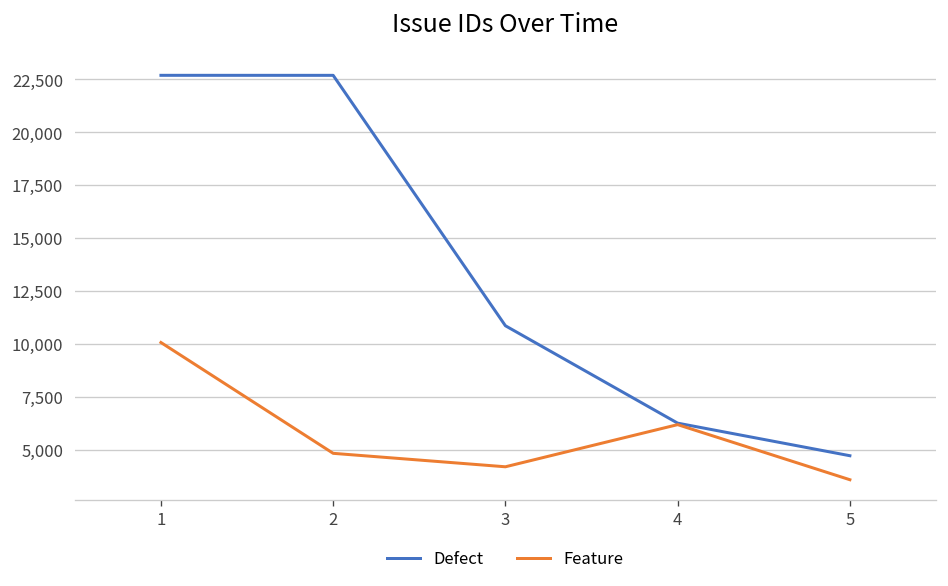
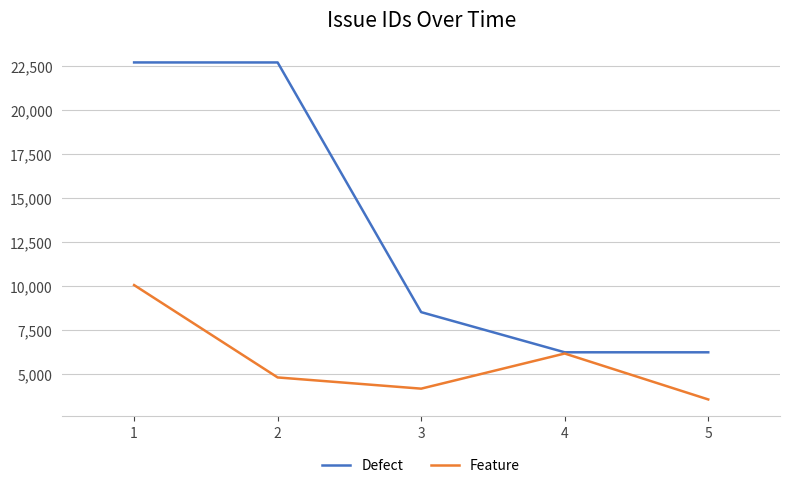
Defect, 3: 10,900 -> 8,500
Defect, 5: 4,700 -> 6,200
